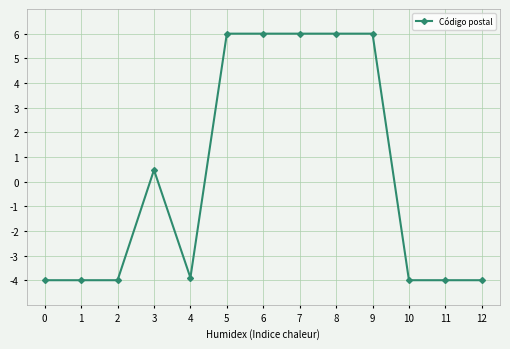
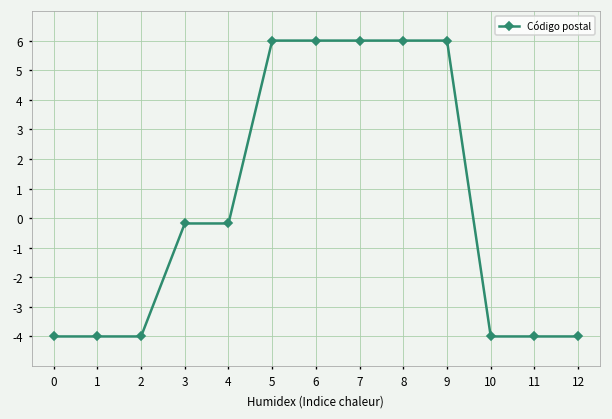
3: 0.5 -> -0.2
4: -3.9 -> -0.2
